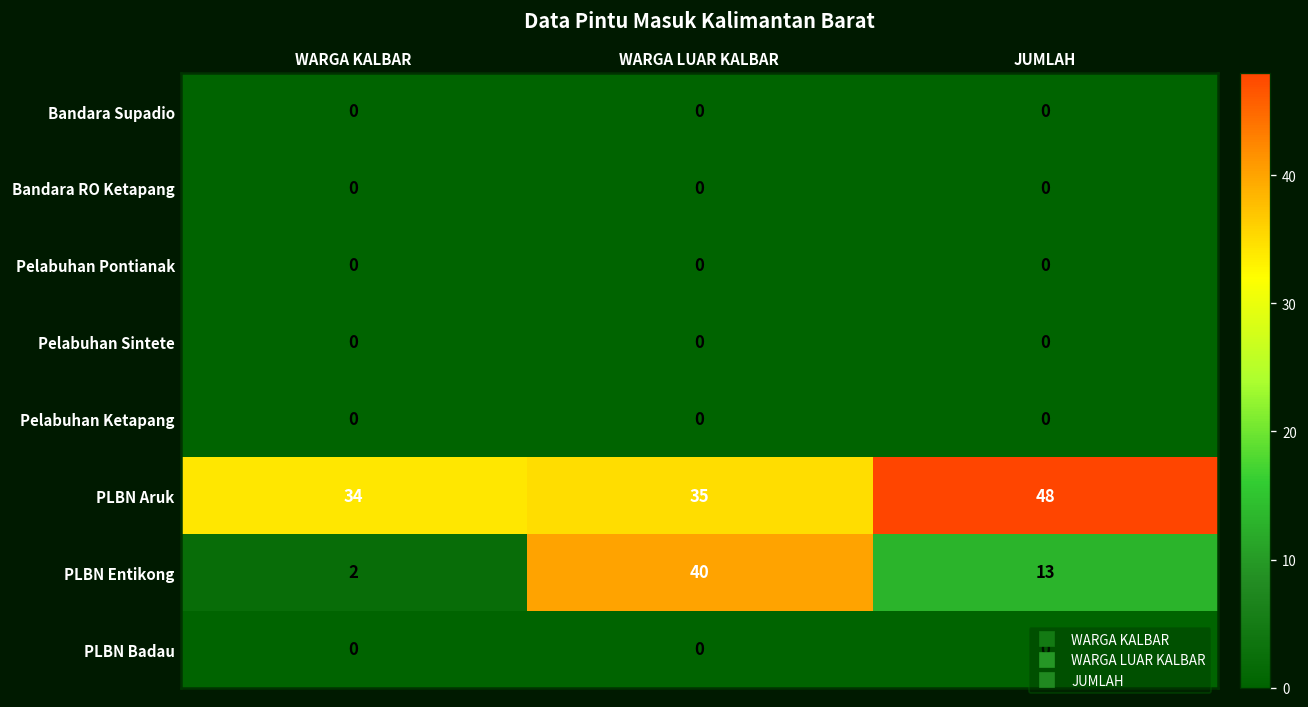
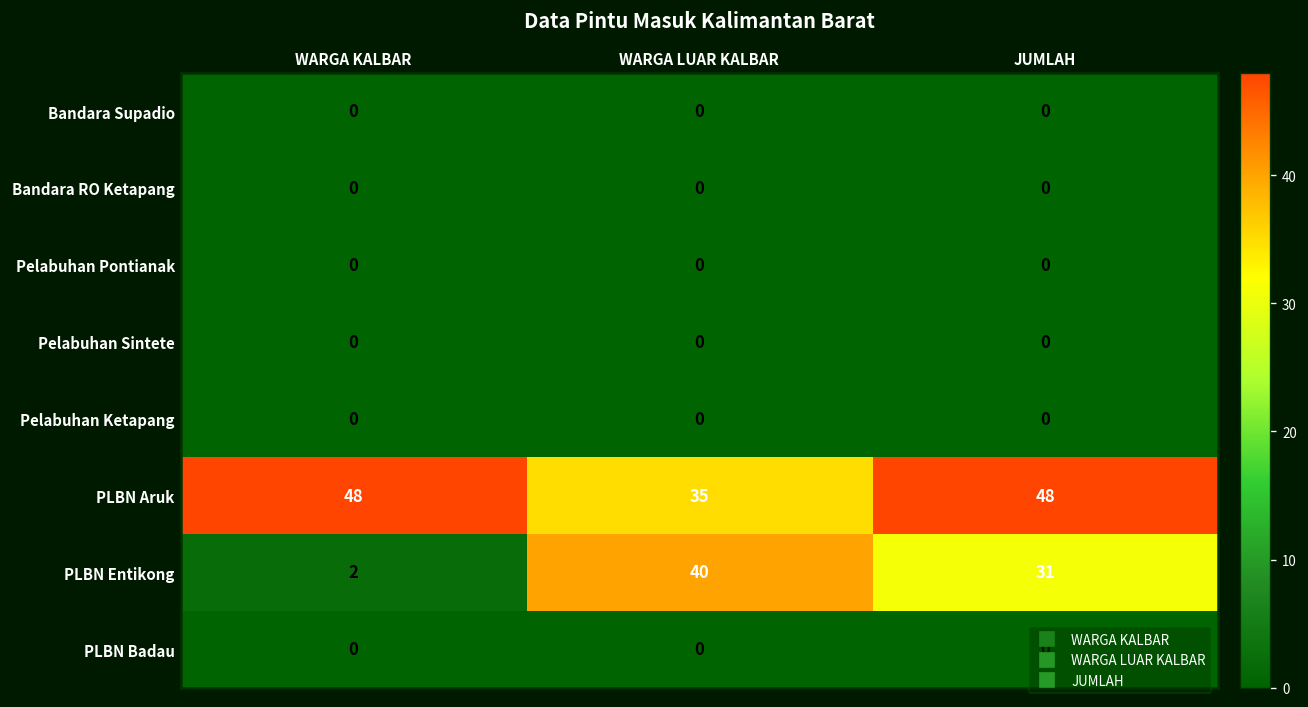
PLBN Aruk, WARGA KALBAR: 34 -> 48
PLBN Entikong, JUMLAH: 13 -> 31
